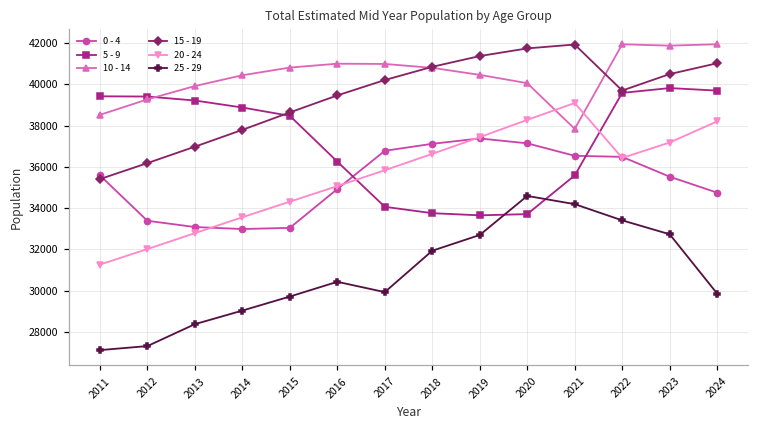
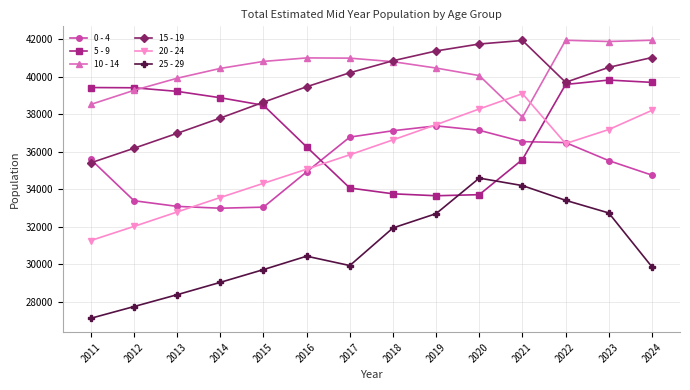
25 - 29, 2012: 27300 -> 27700
